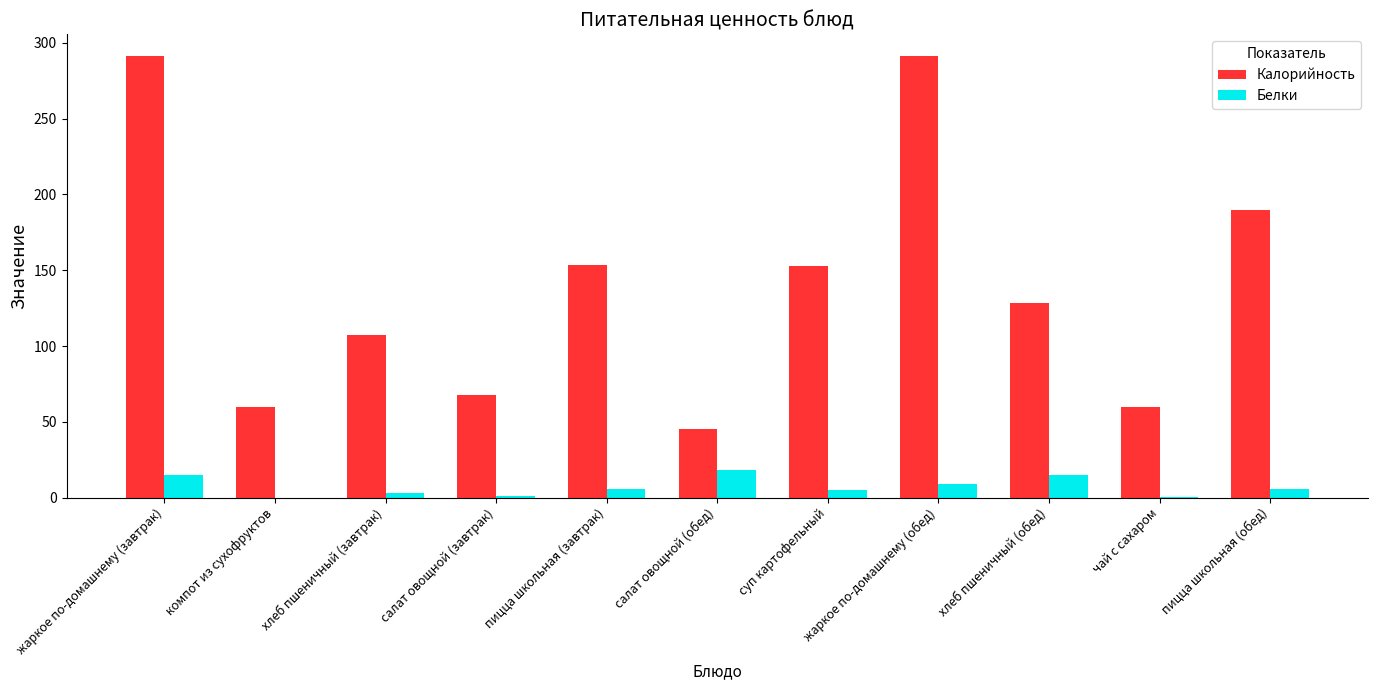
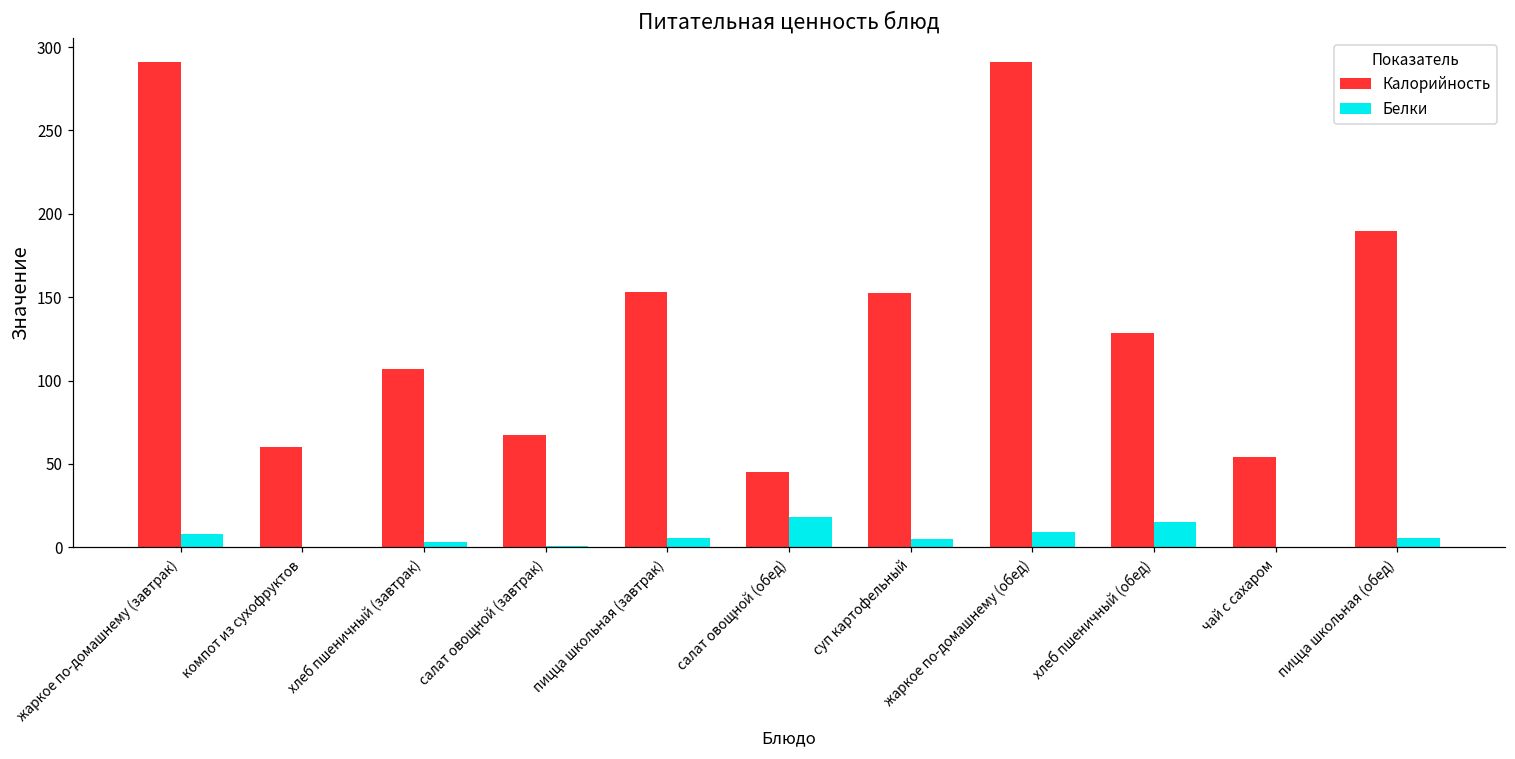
Белки, жаркое по-домашнему (завтрак): 15 -> 8
Калорийность, чай с сахаром: 60 -> 54
